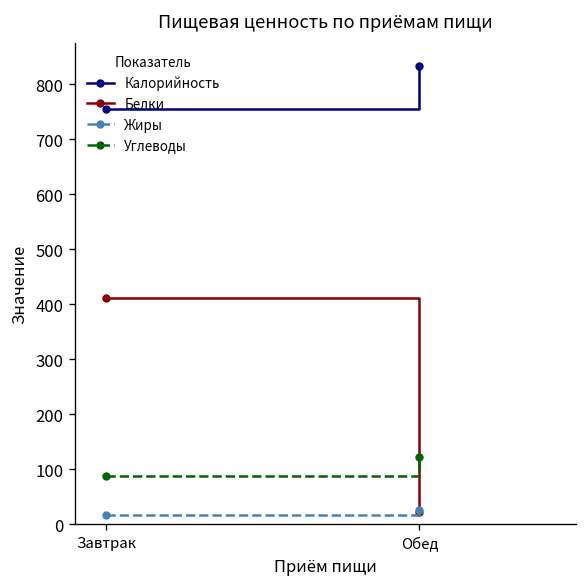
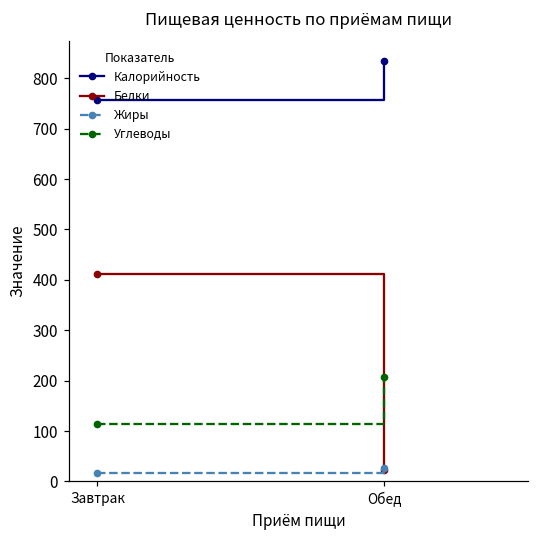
Углеводы, Завтрак: 90 -> 110
Углеводы, Обед: 120 -> 210
